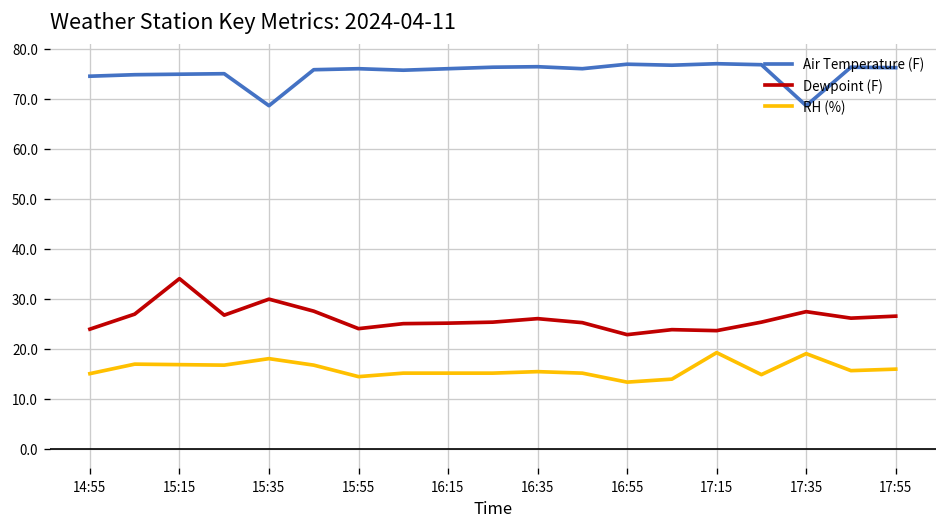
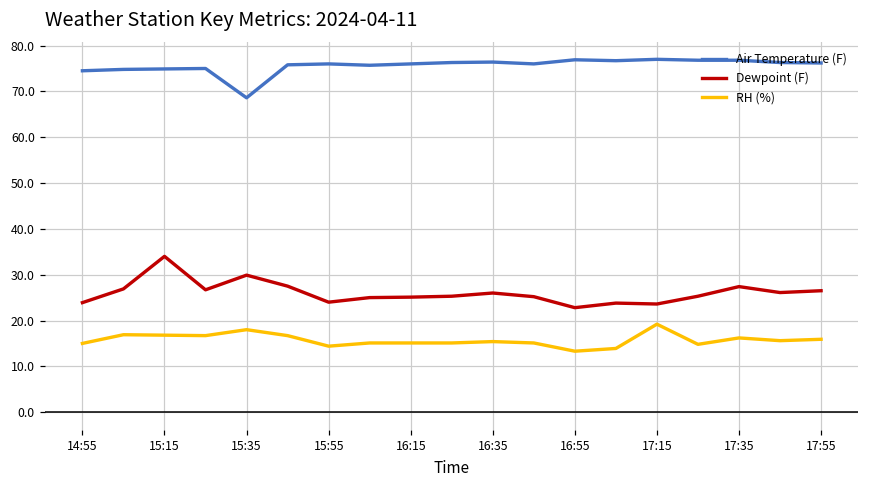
Air Temperature (F), 17:35: 69 -> 77
RH (%), 17:35: 19 -> 16
